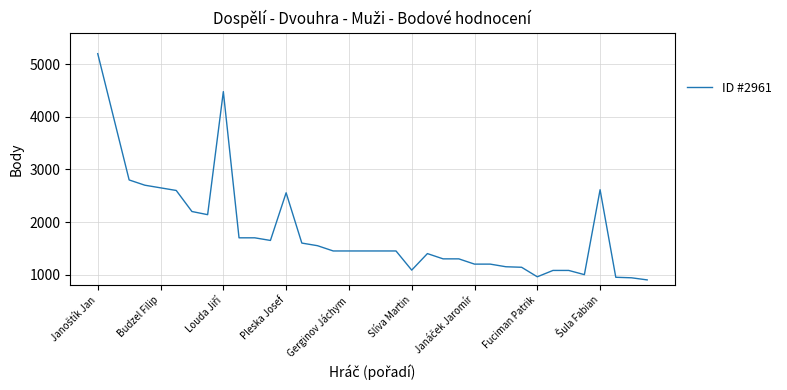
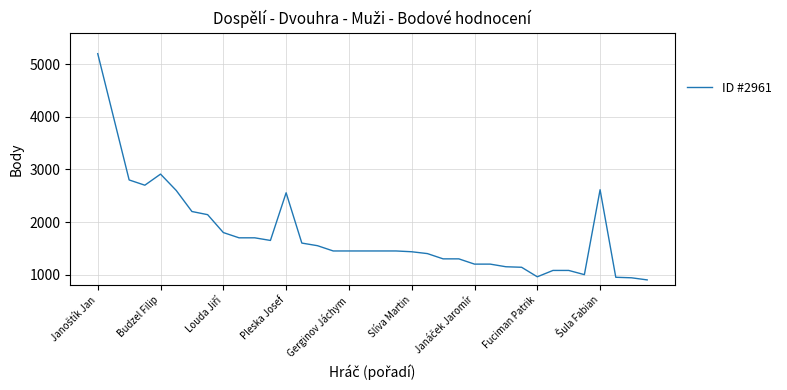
Budzel Filip: 2700 -> 2900
Louda Jiří: 4500 -> 1800
Slíva Martin: 1100 -> 1400
